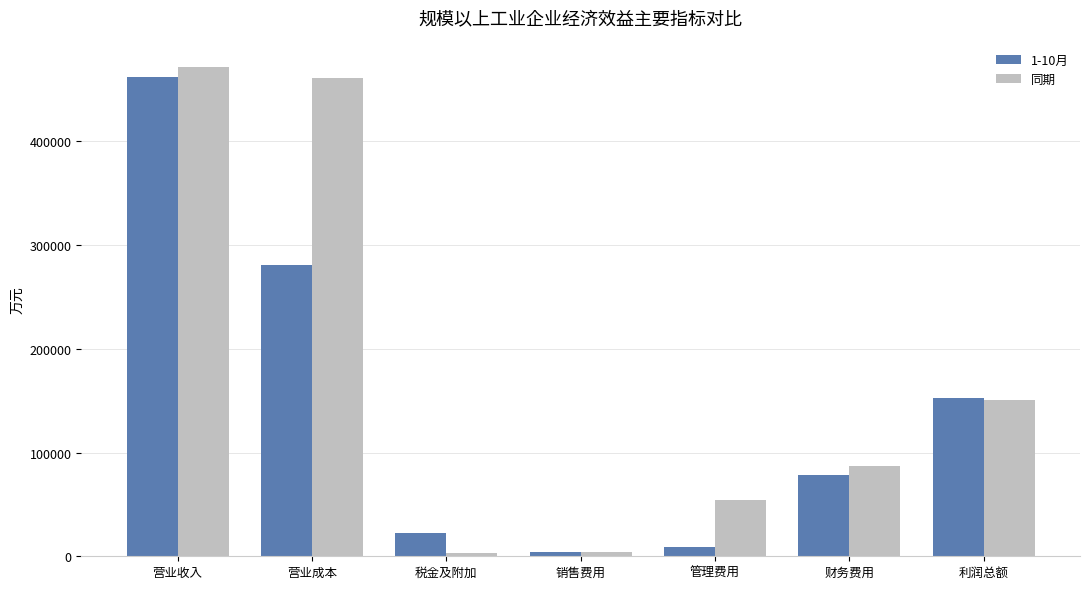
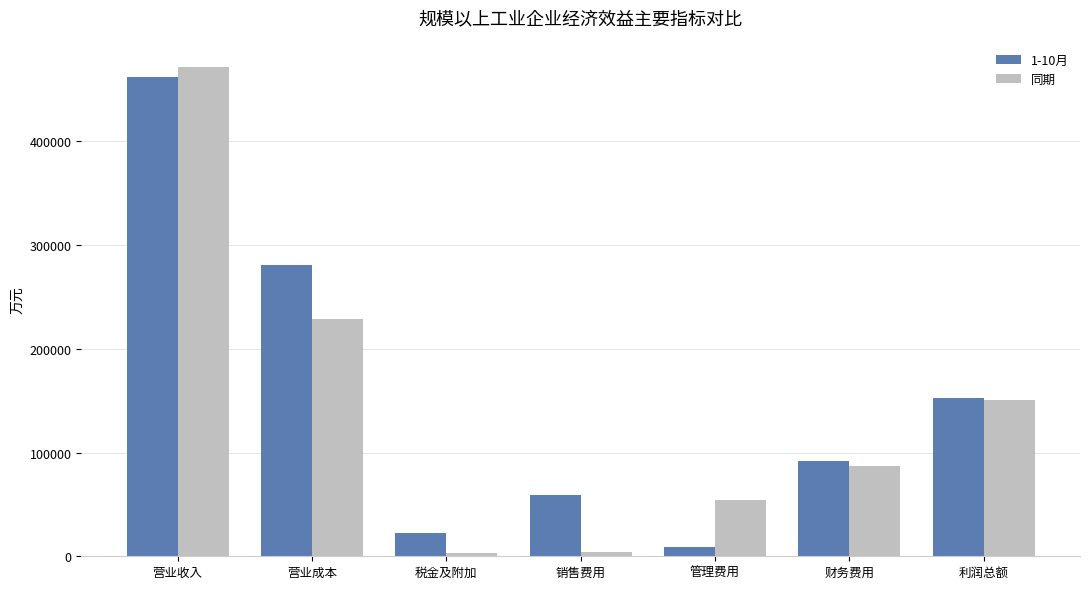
同期, 营业成本: 461000 -> 228000
1-10月, 销售费用: 4000 -> 59000
1-10月, 财务费用: 78000 -> 92000
